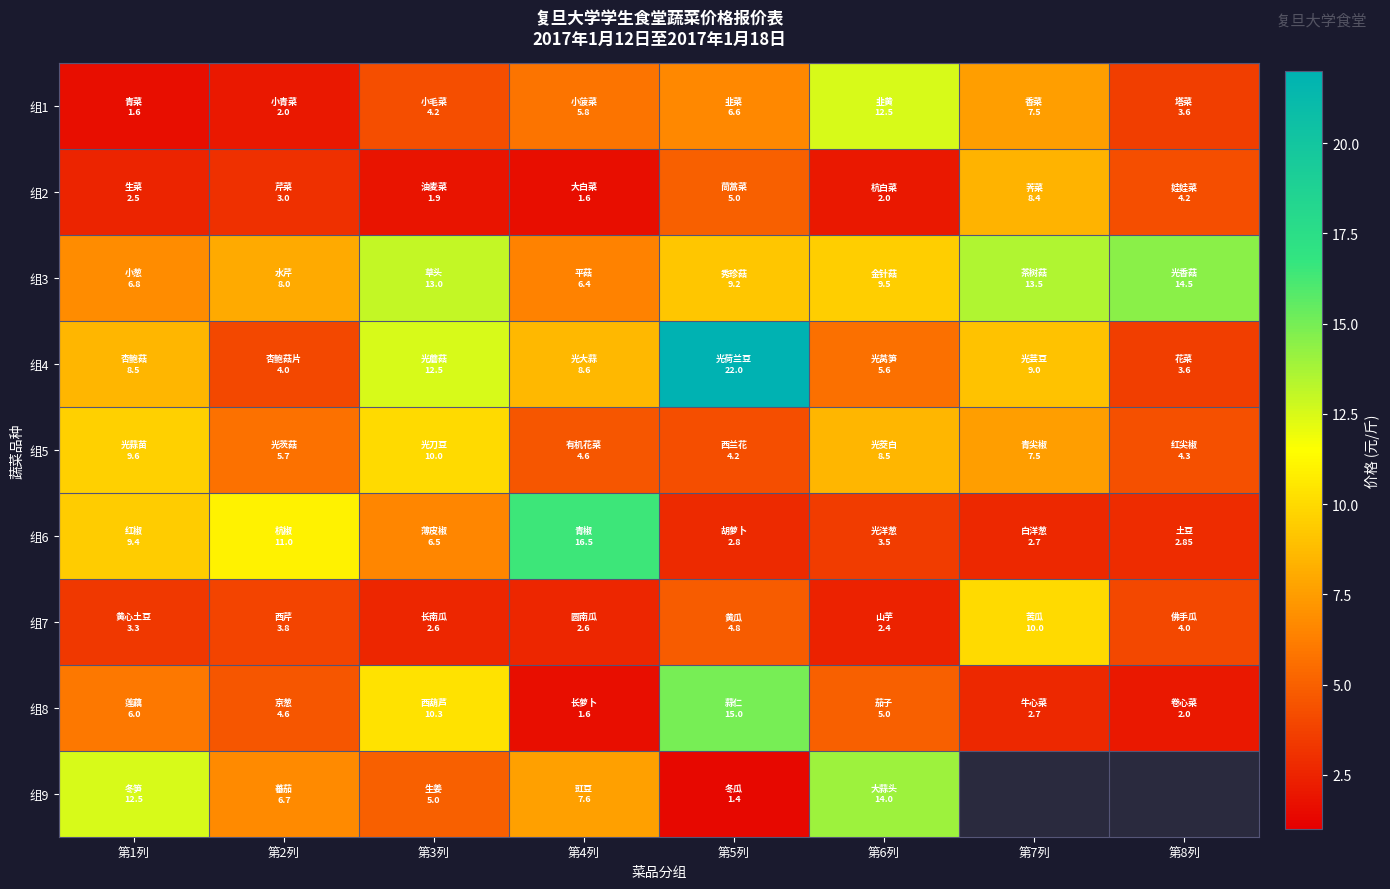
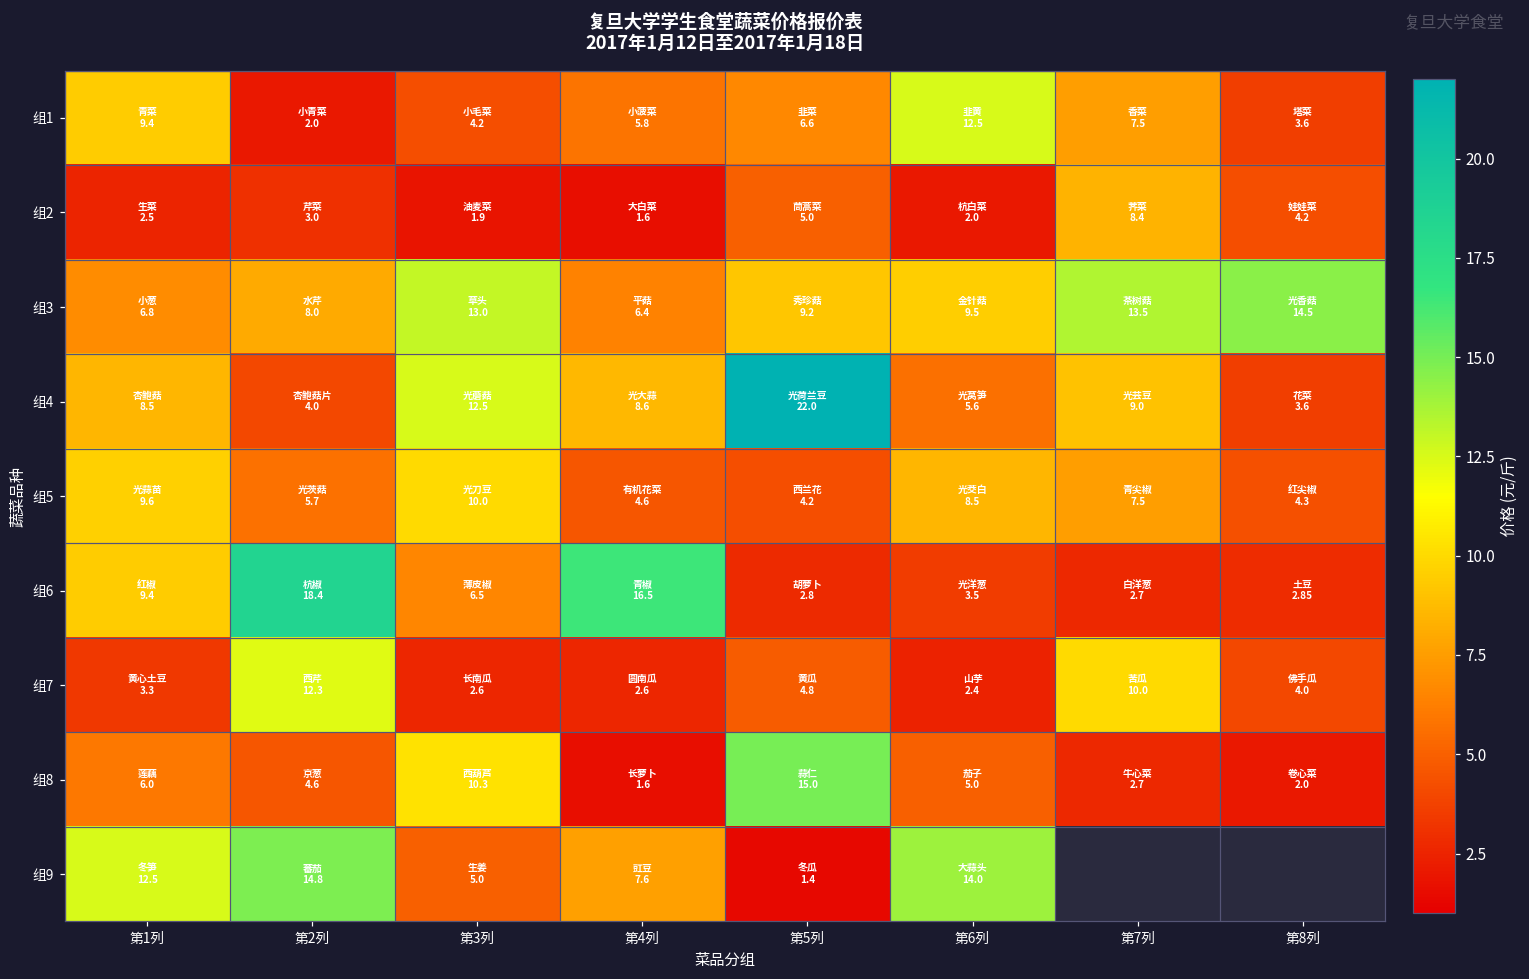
组1, 第1列: 1.6 -> 9.4
组6, 第2列: 11.0 -> 18.4
组7, 第2列: 3.8 -> 12.3
组9, 第2列: 6.7 -> 14.8
